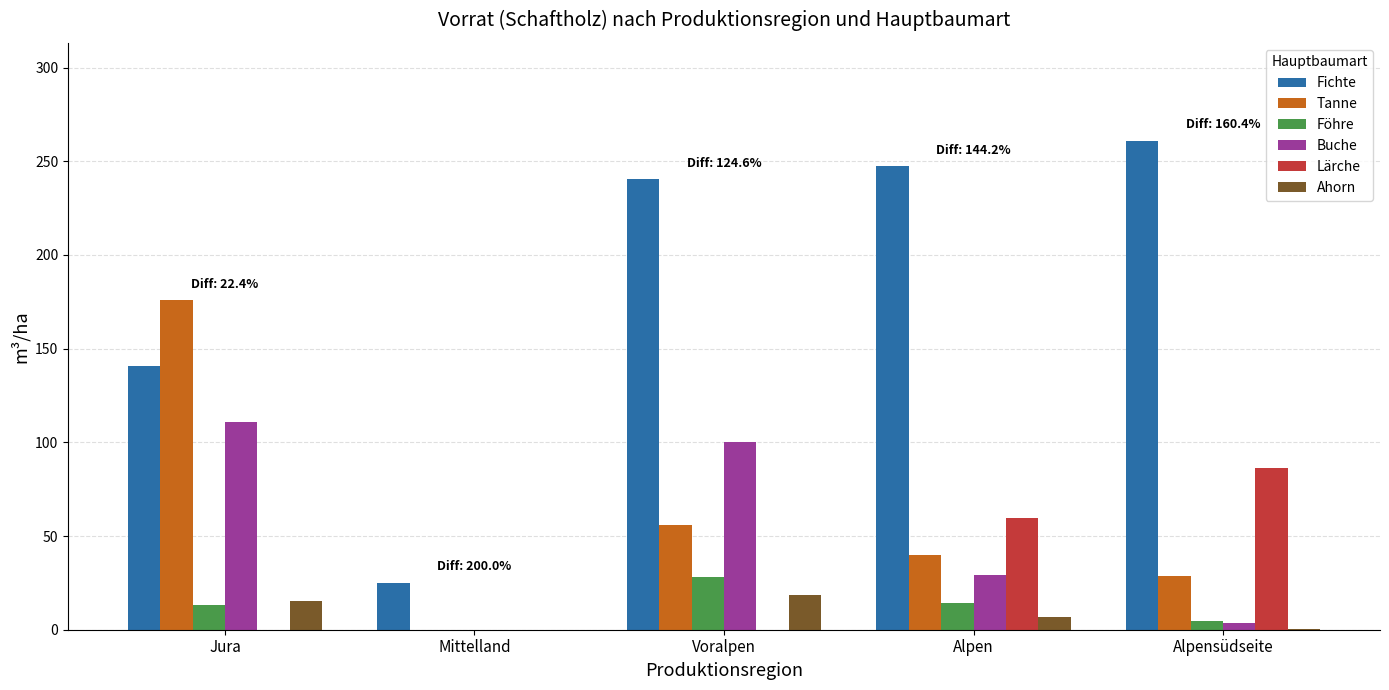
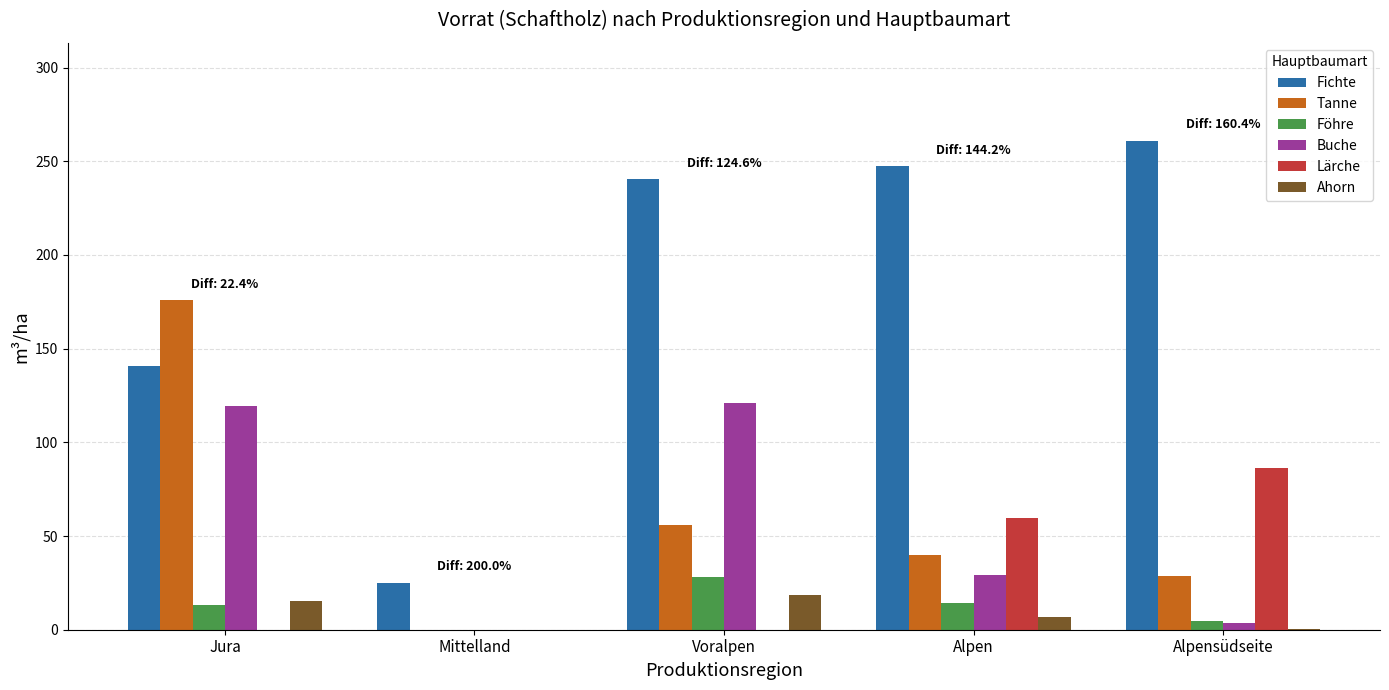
Buche, Jura: 111 -> 120
Buche, Voralpen: 100 -> 121
